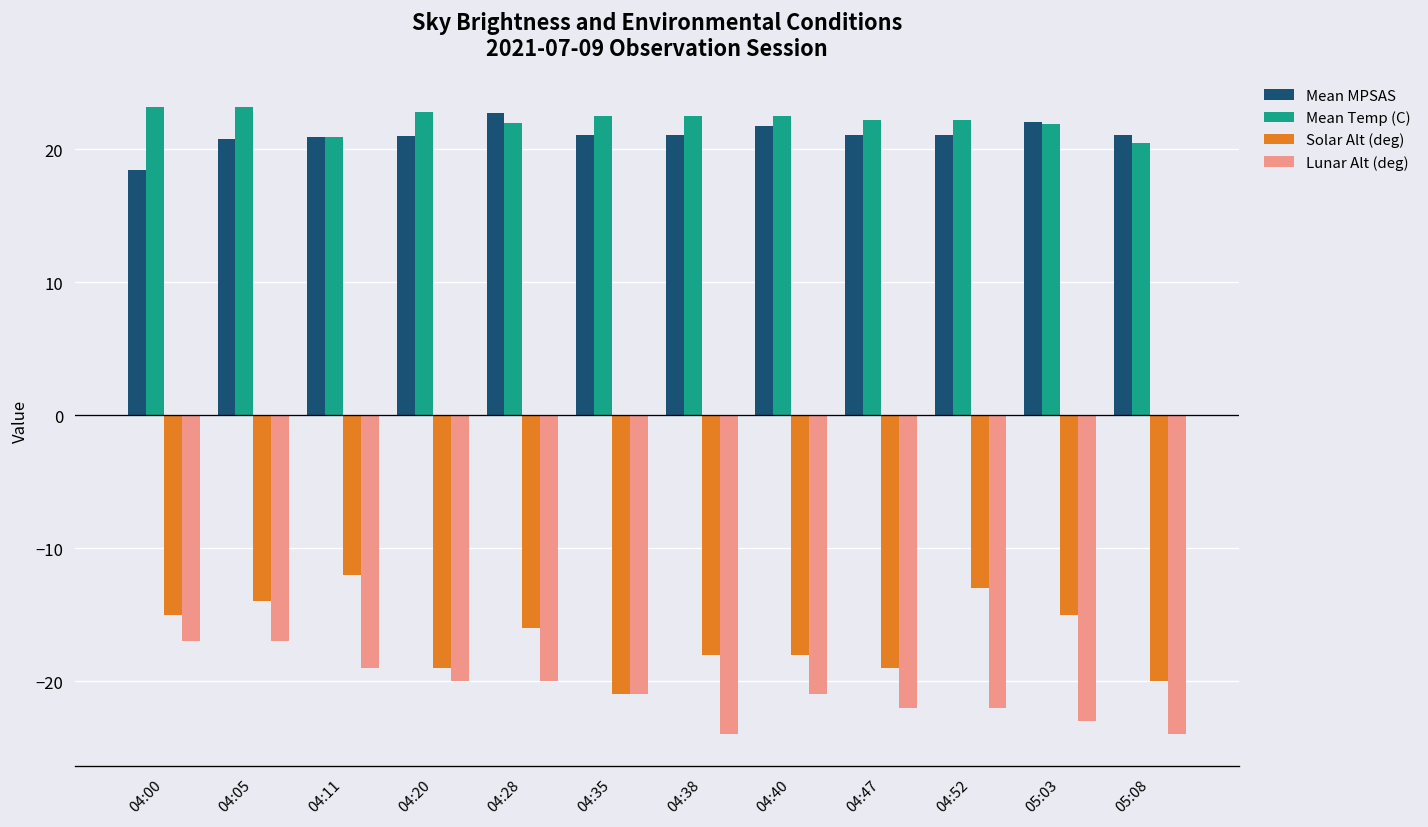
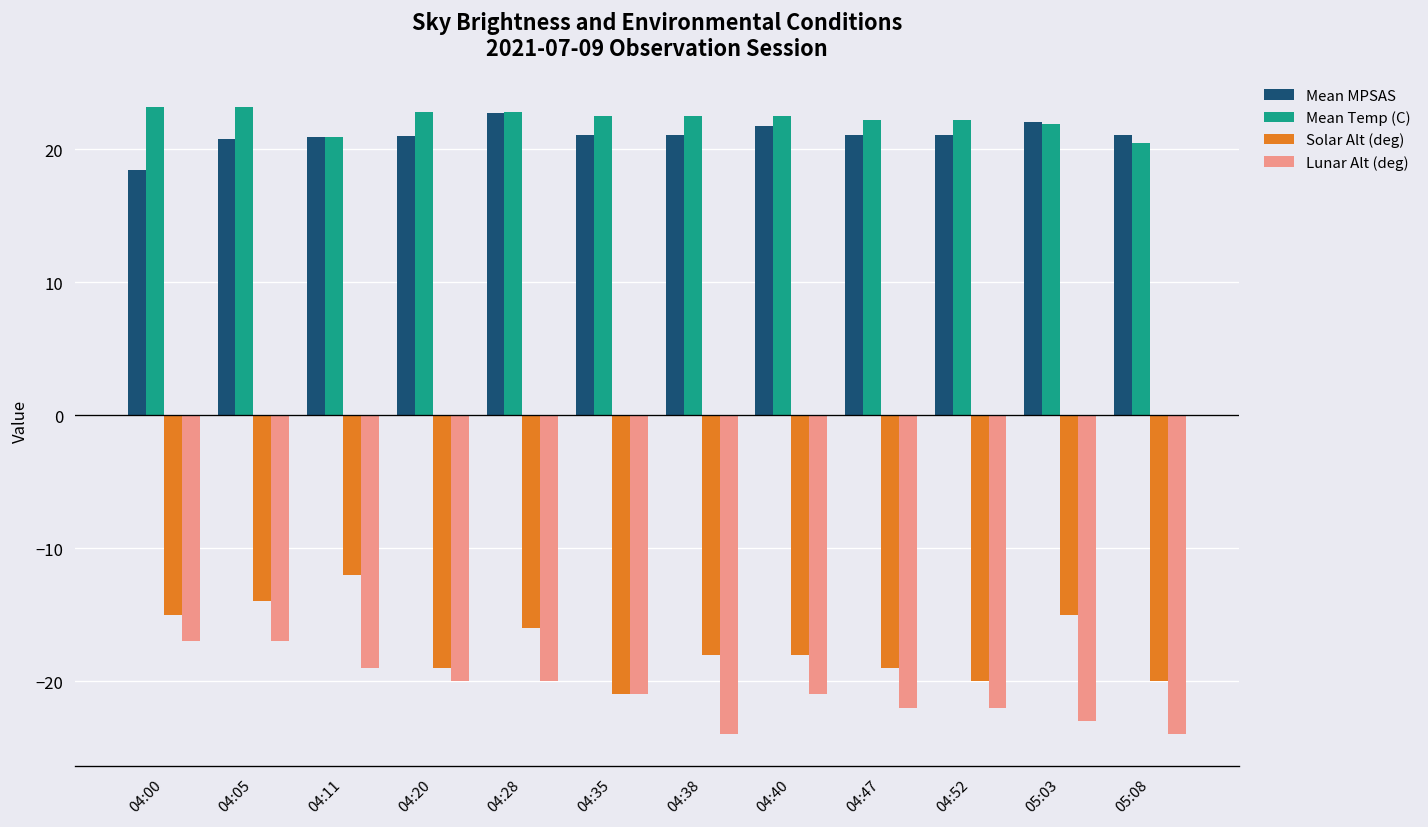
Mean Temp (C), 04:28: 22.0 -> 22.8
Solar Alt (deg), 04:52: -13 -> -20
